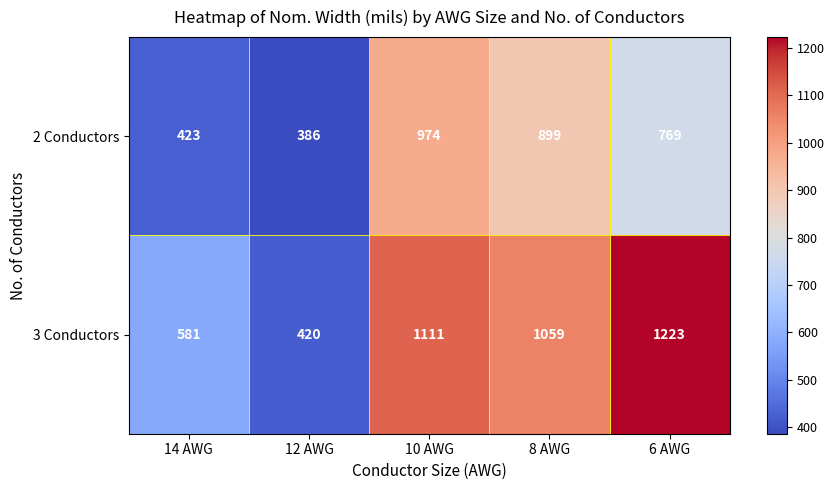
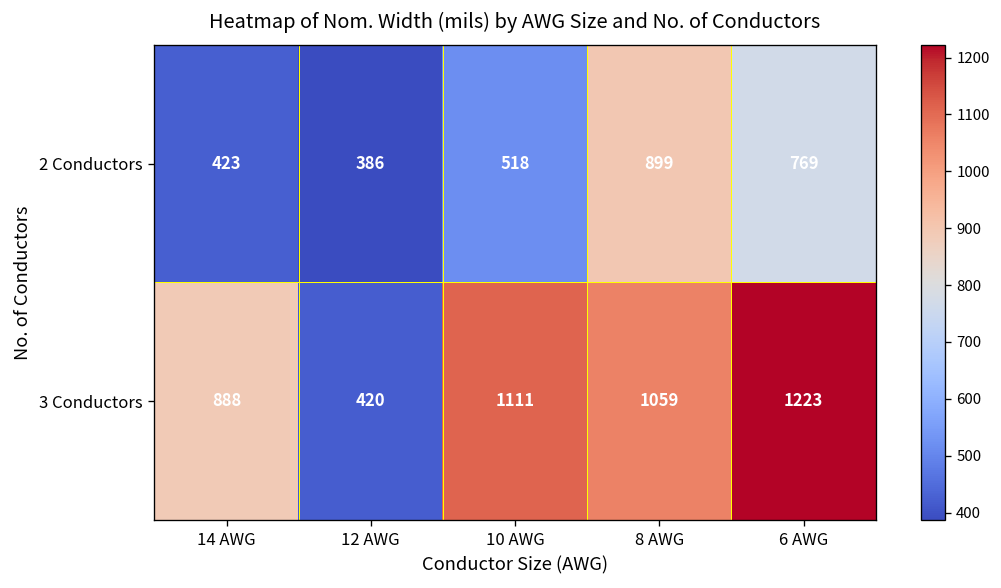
2 Conductors, 10 AWG: 974 -> 518
3 Conductors, 14 AWG: 581 -> 888
